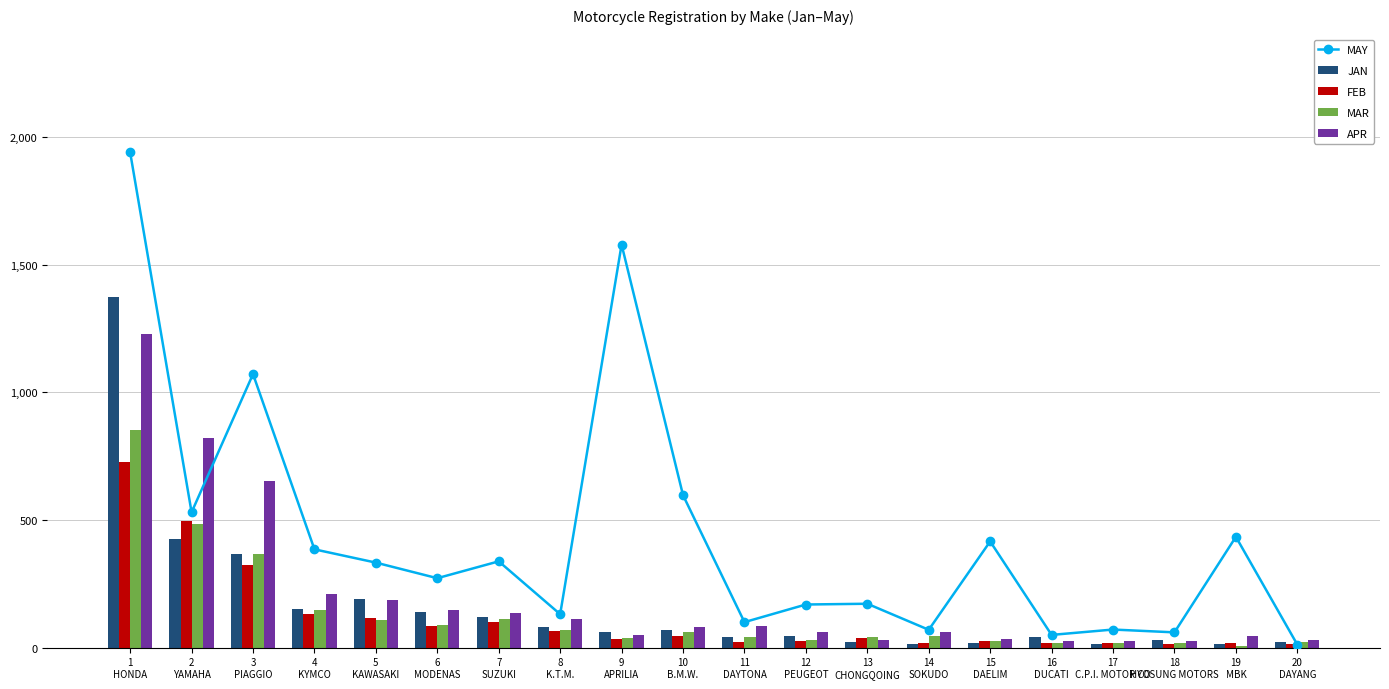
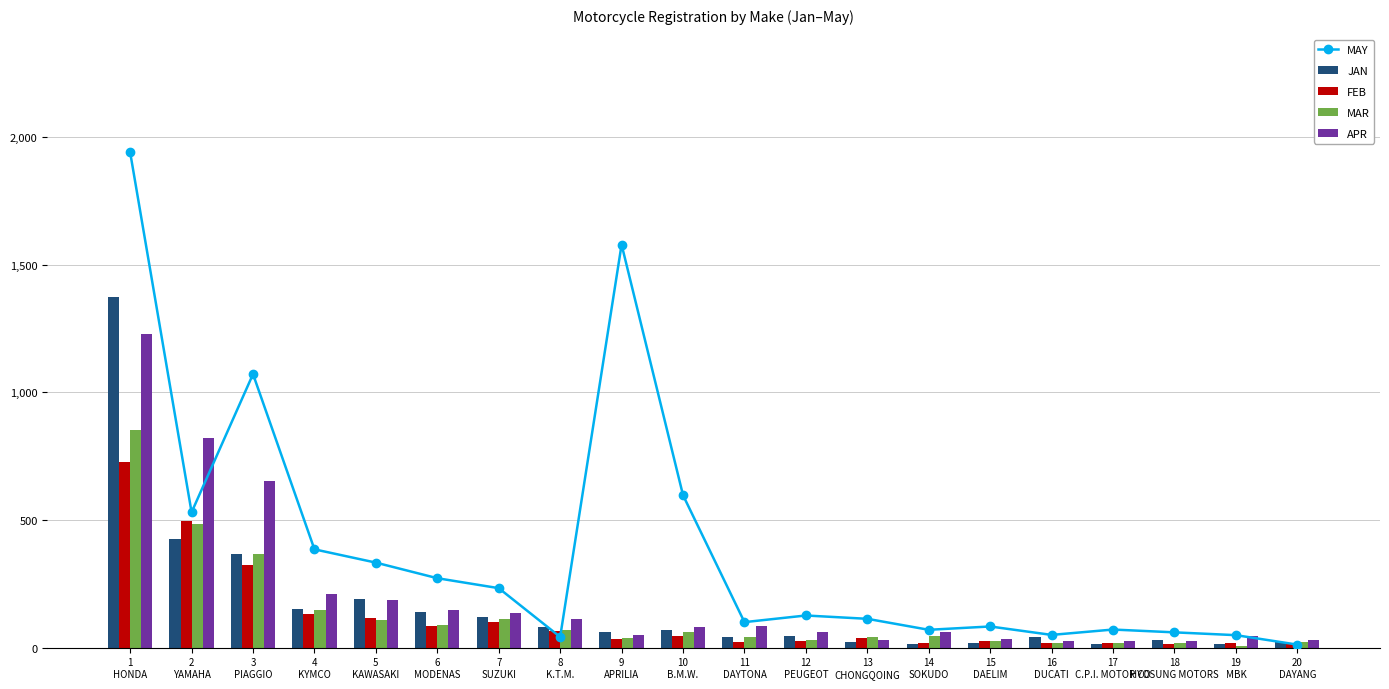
MAY, 7 SUZUKI: 340 -> 230
MAY, 8 K.T.M.: 130 -> 40
MAY, 12 PEUGEOT: 170 -> 130
MAY, 13 CHONGQOING: 170 -> 110
MAY, 15 DAELIM: 420 -> 80
MAY, 19 MBK: 430 -> 50
